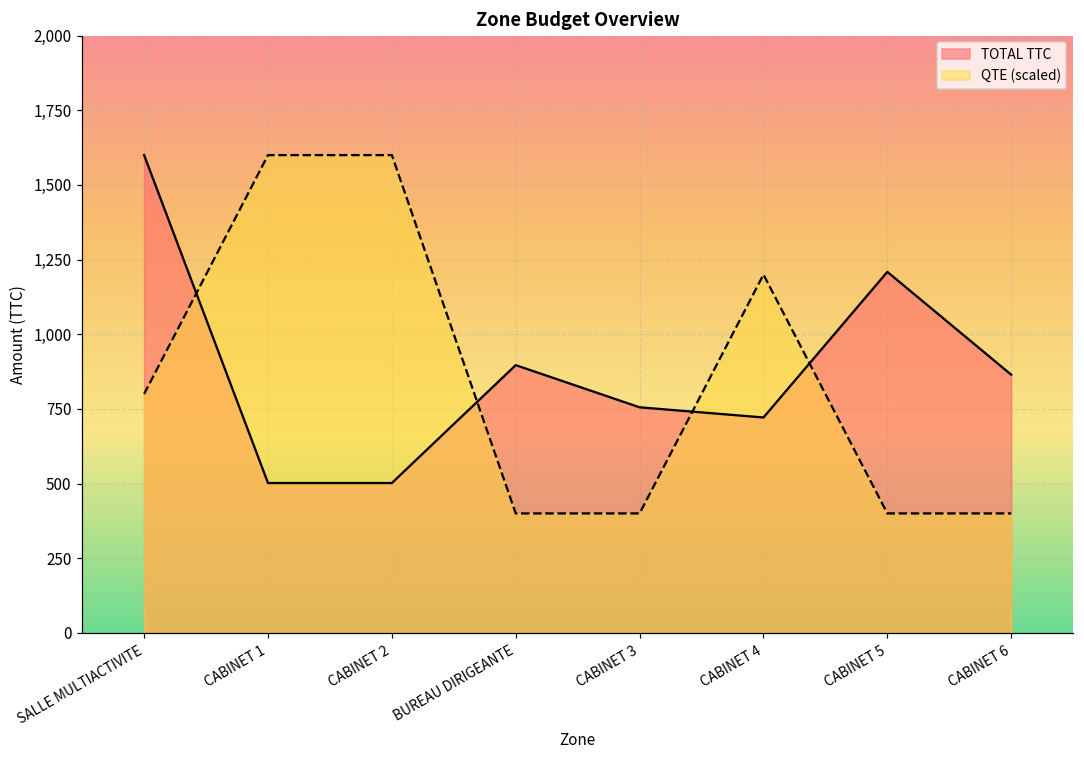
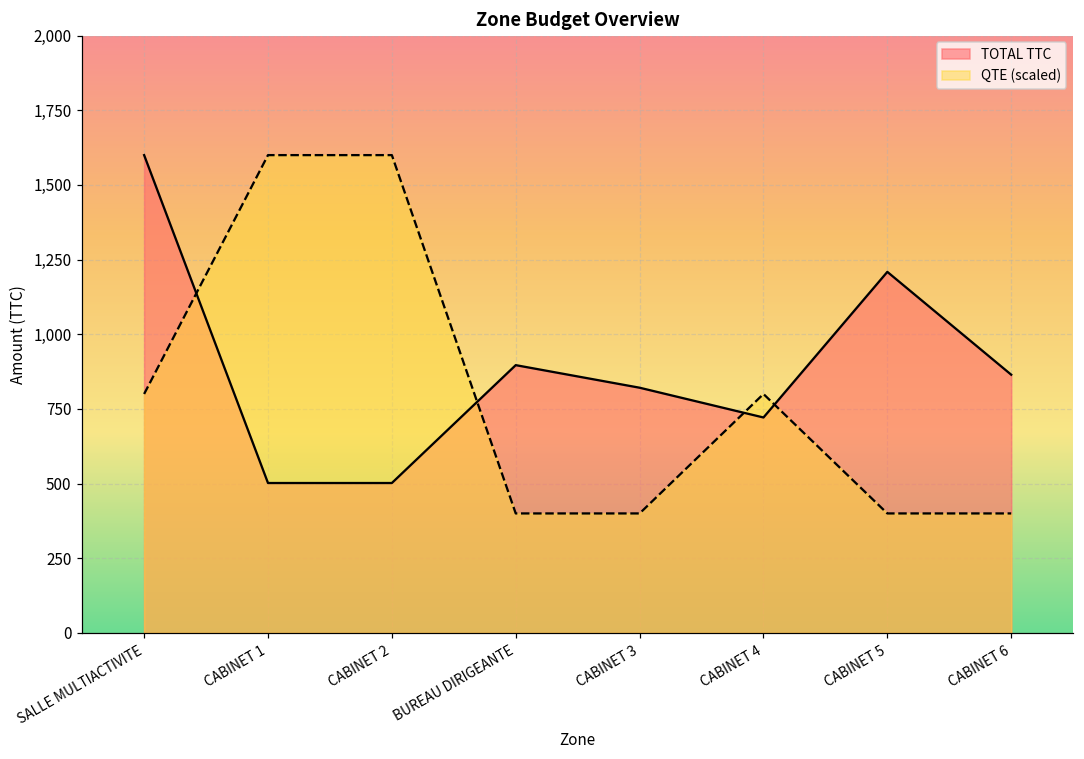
TOTAL TTC, CABINET 3: 760 -> 820
QTE (scaled), CABINET 4: 1,200 -> 800
